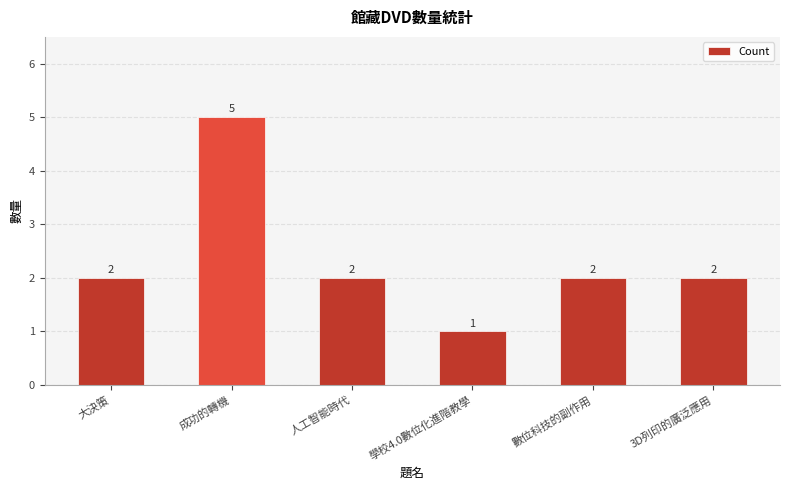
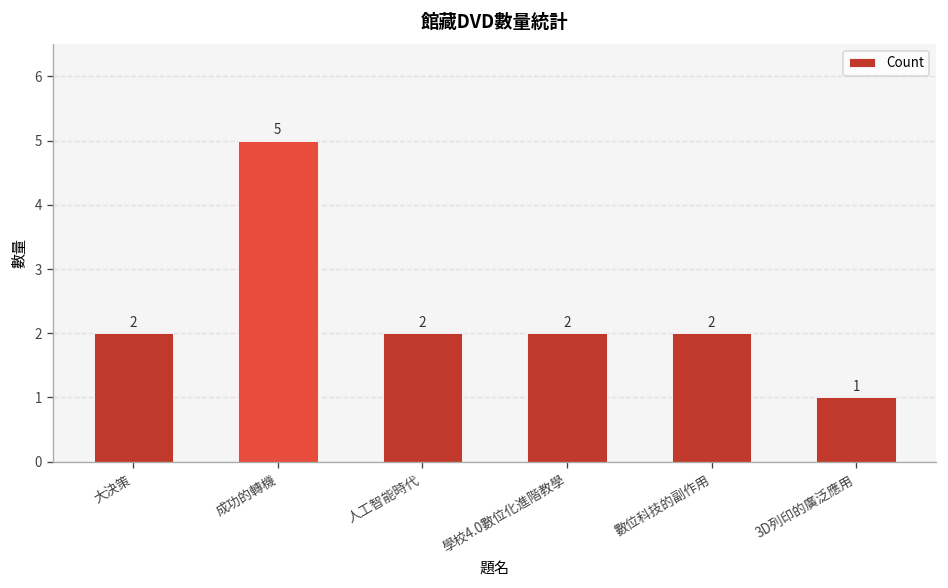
學校4.0數位化進階教學: 1 -> 2
3D列印的廣泛應用: 2 -> 1
